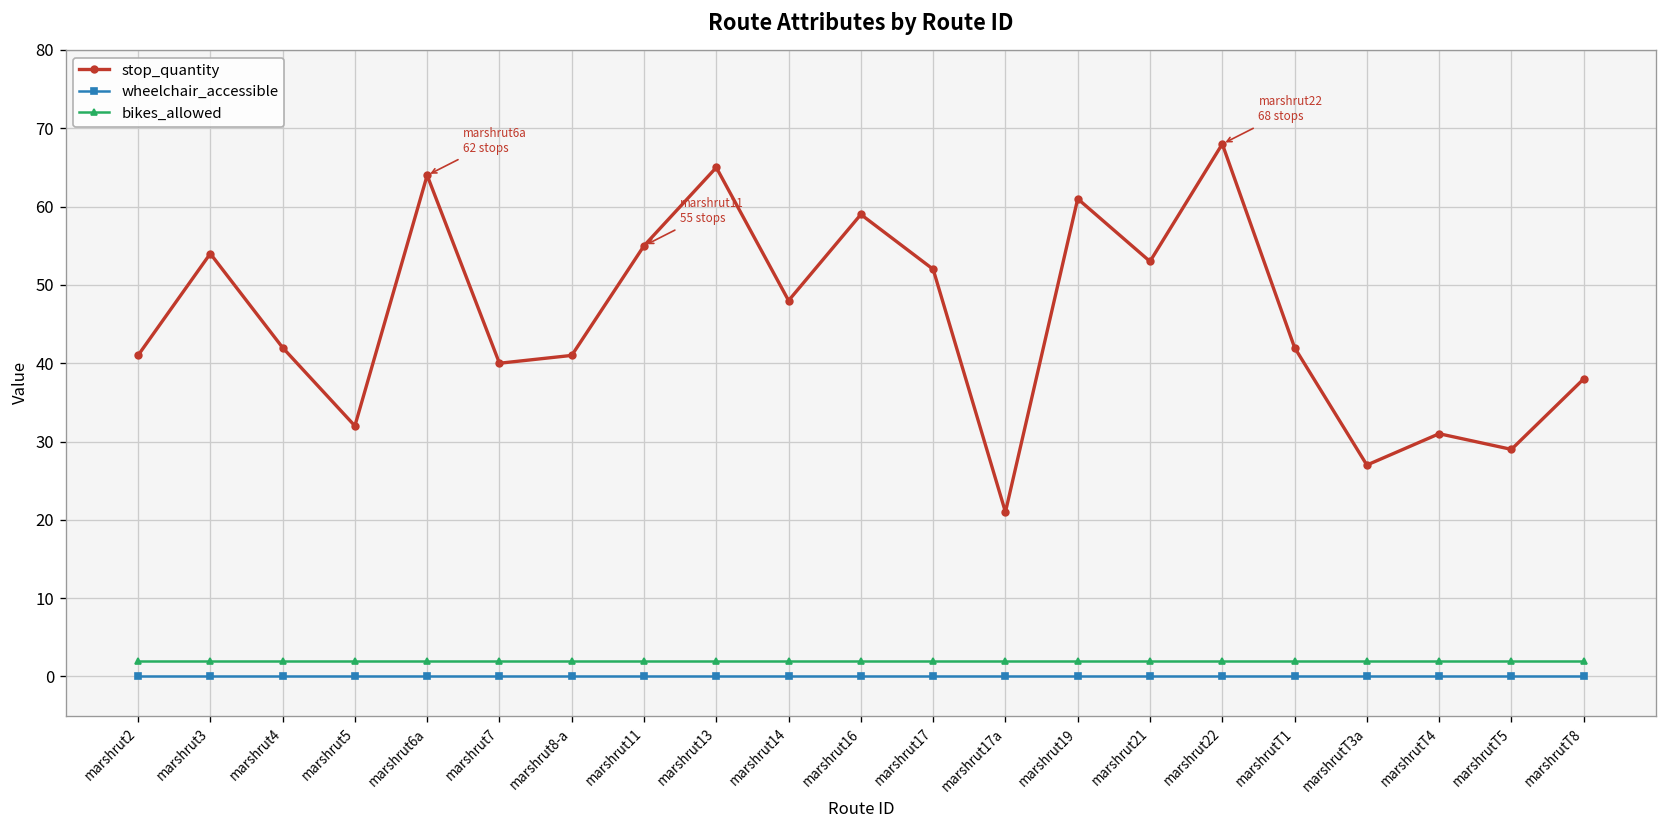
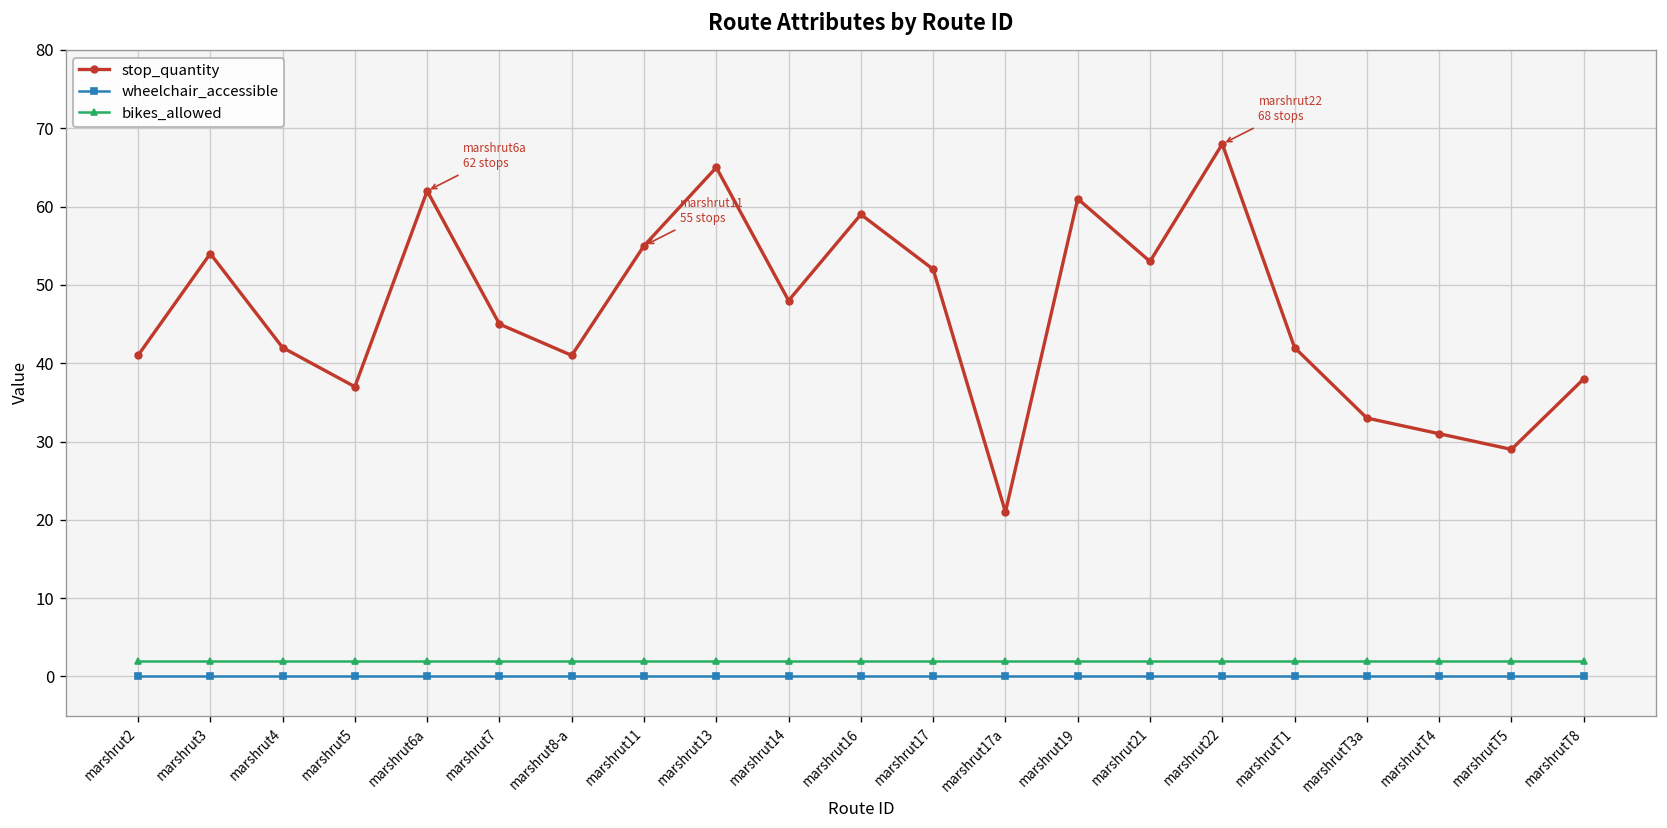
stop_quantity, marshrut5: 32 -> 37
stop_quantity, marshrut6a: 64 -> 62
stop_quantity, marshrut7: 40 -> 45
stop_quantity, marshrutT3a: 27 -> 33
